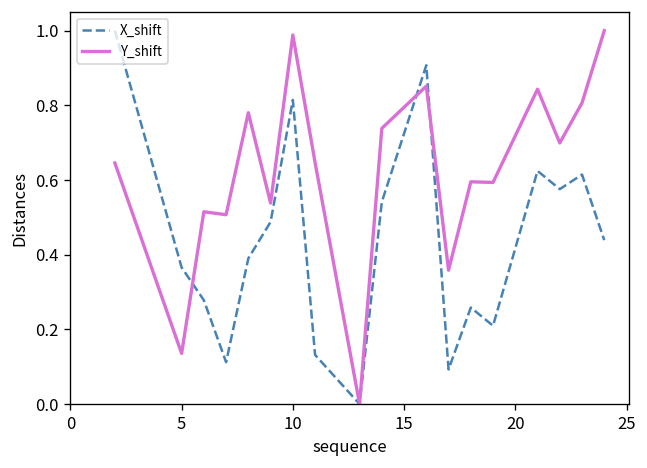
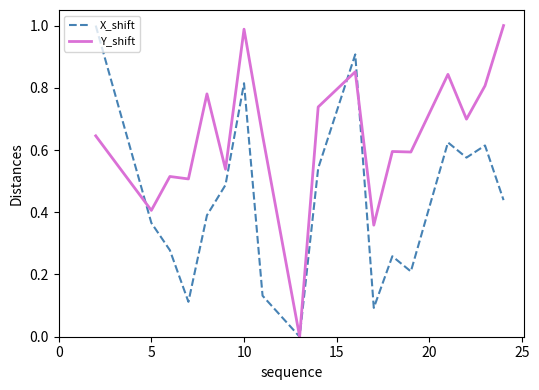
Y_shift, 5: 0.14 -> 0.41
